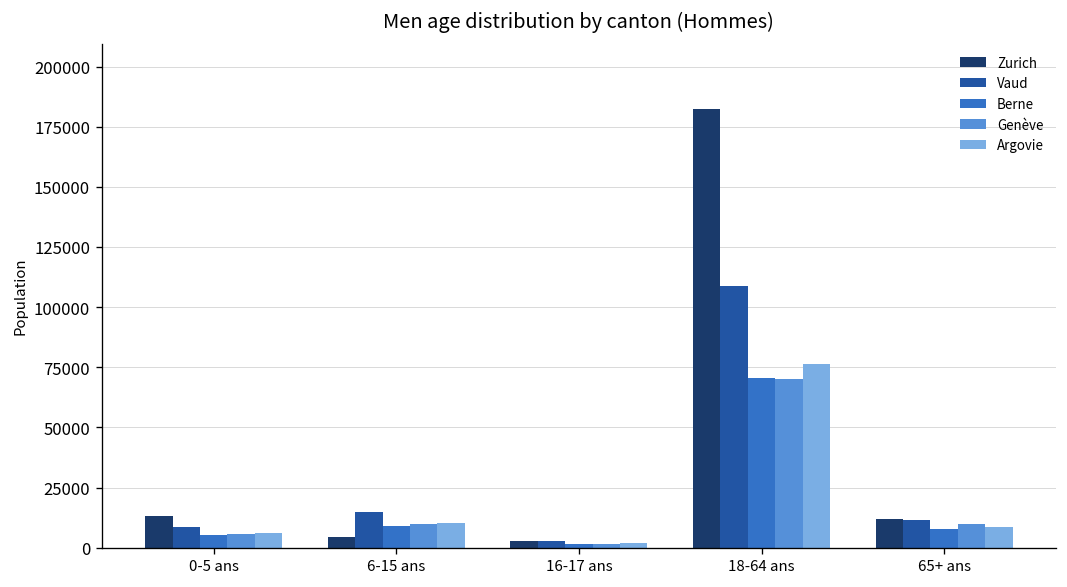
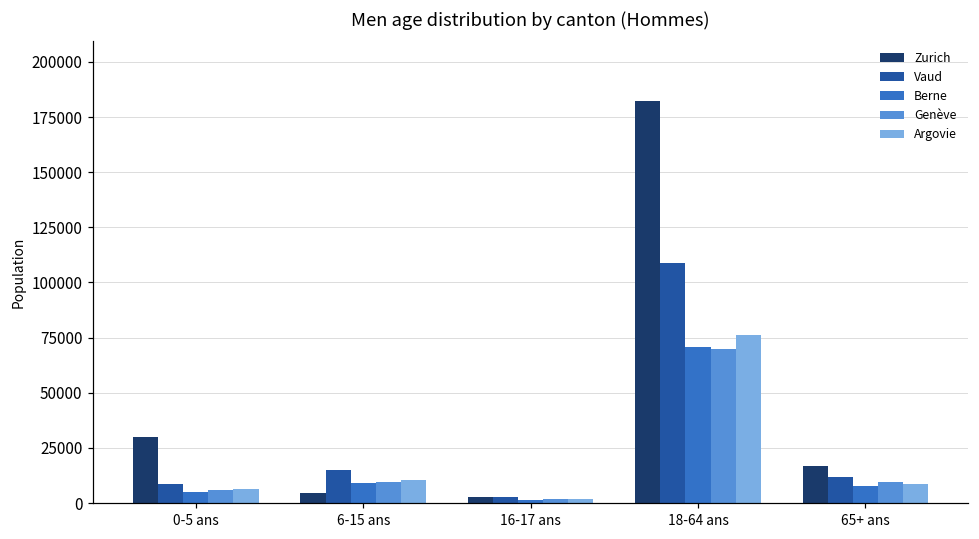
Zurich, 0-5 ans: 13000 -> 30000
Zurich, 65+ ans: 12000 -> 17000
